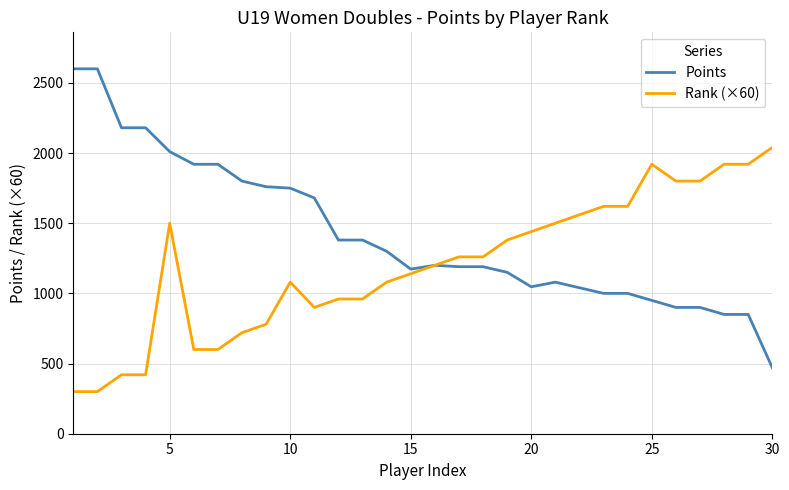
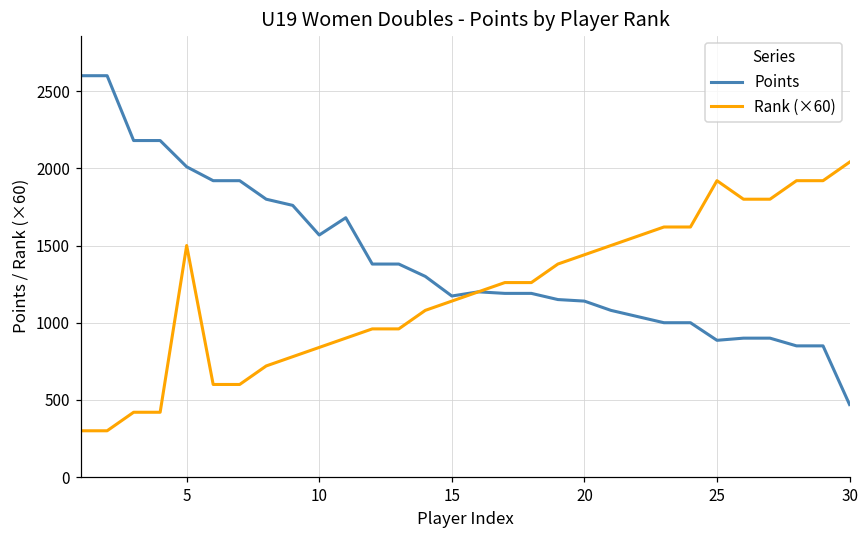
Points, 10: 1750 -> 1570
Rank (×60), 10: 1080 -> 840
Points, 20: 1050 -> 1140
Points, 25: 950 -> 890
